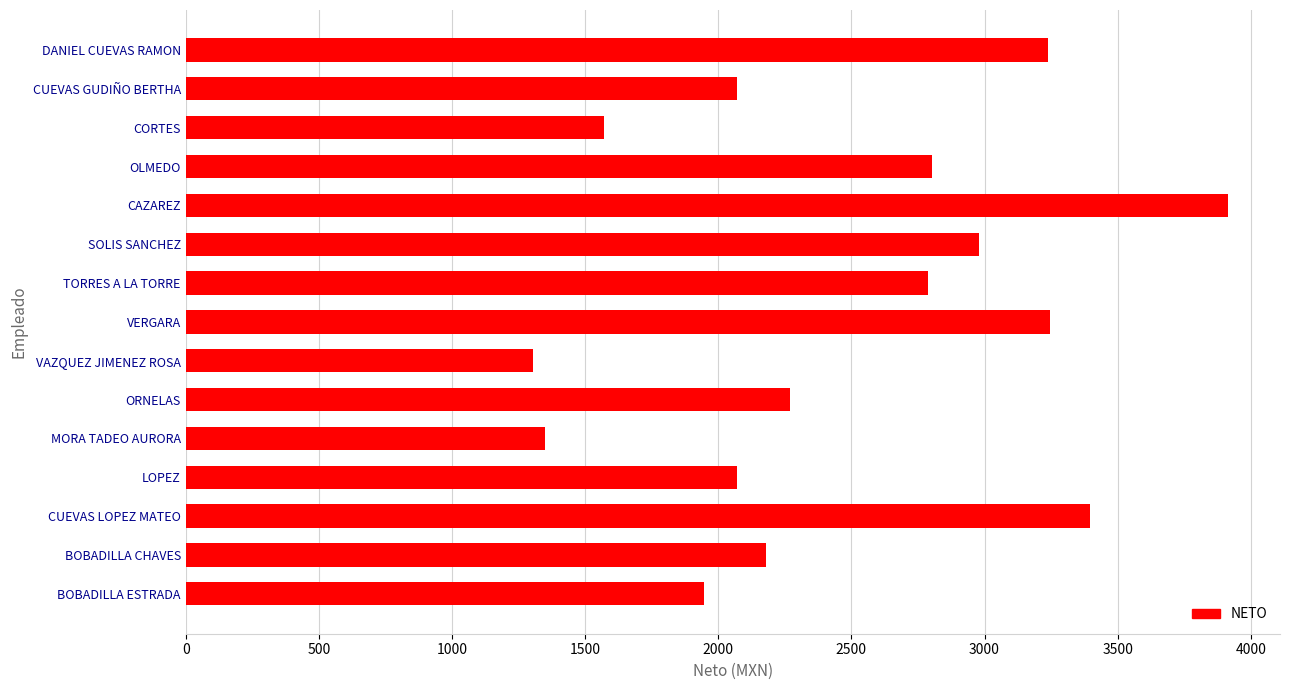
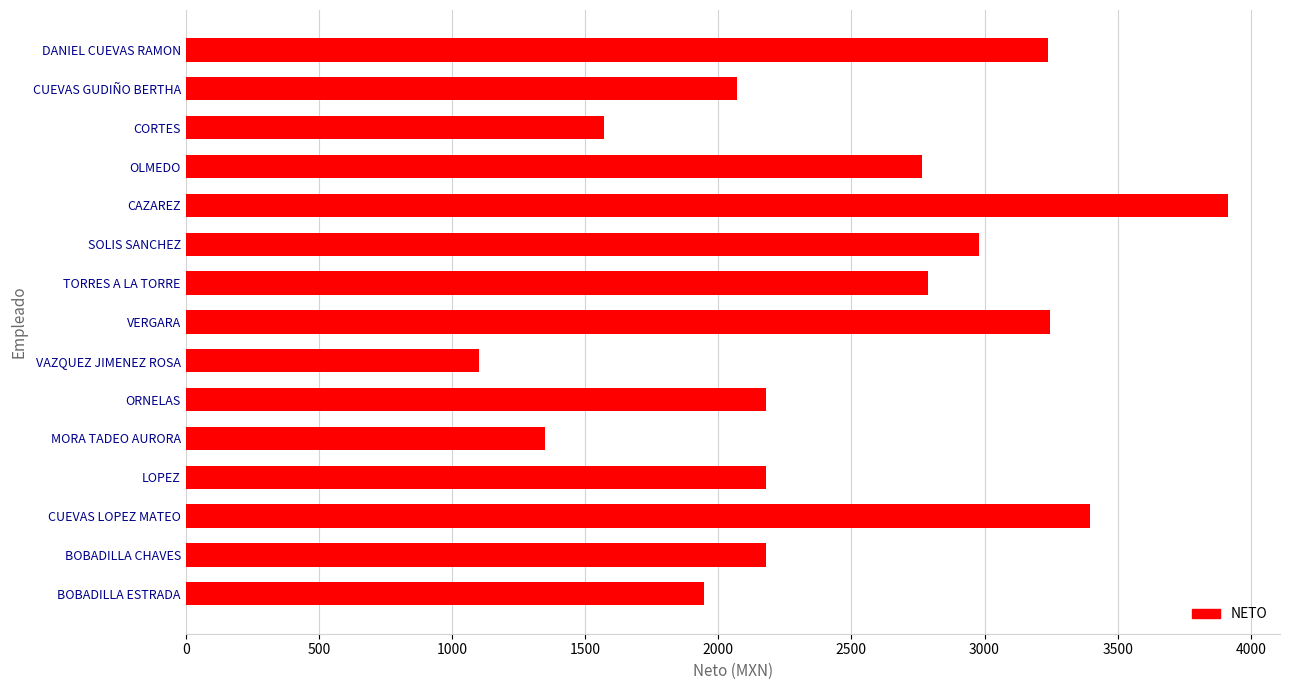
OLMEDO: 2800 -> 2770
VAZQUEZ JIMENEZ ROSA: 1310 -> 1100
ORNELAS: 2270 -> 2180
LOPEZ: 2070 -> 2180
